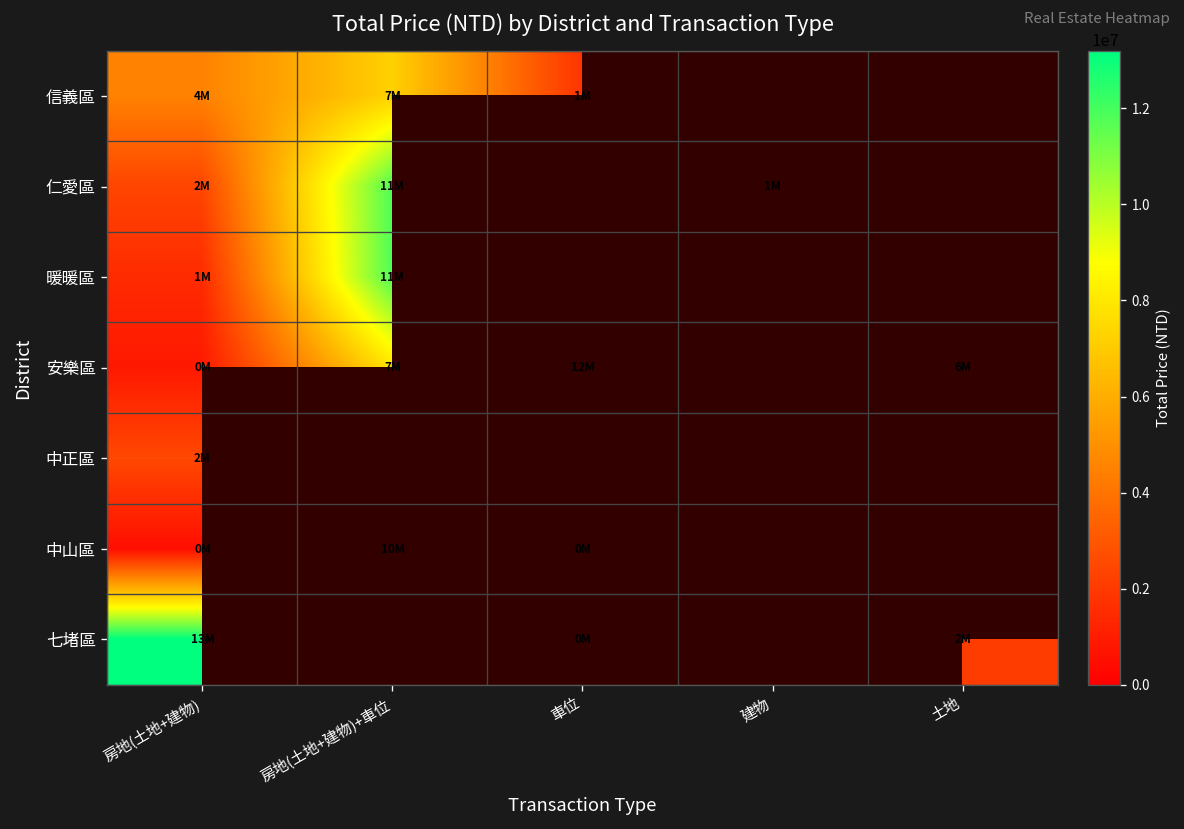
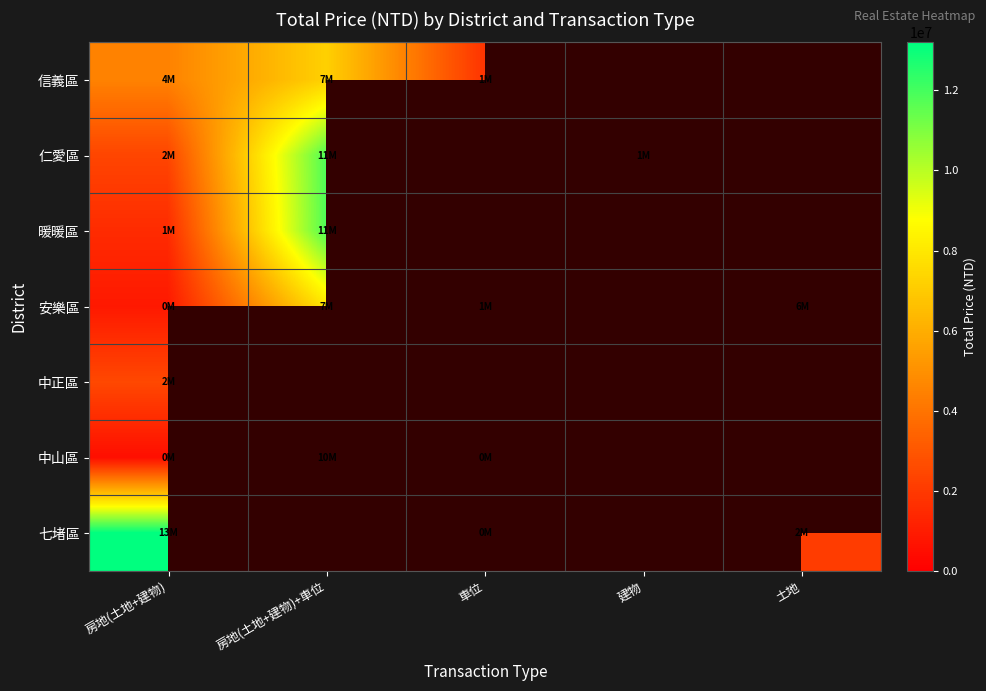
安樂區, 車位: 12M -> 1M
